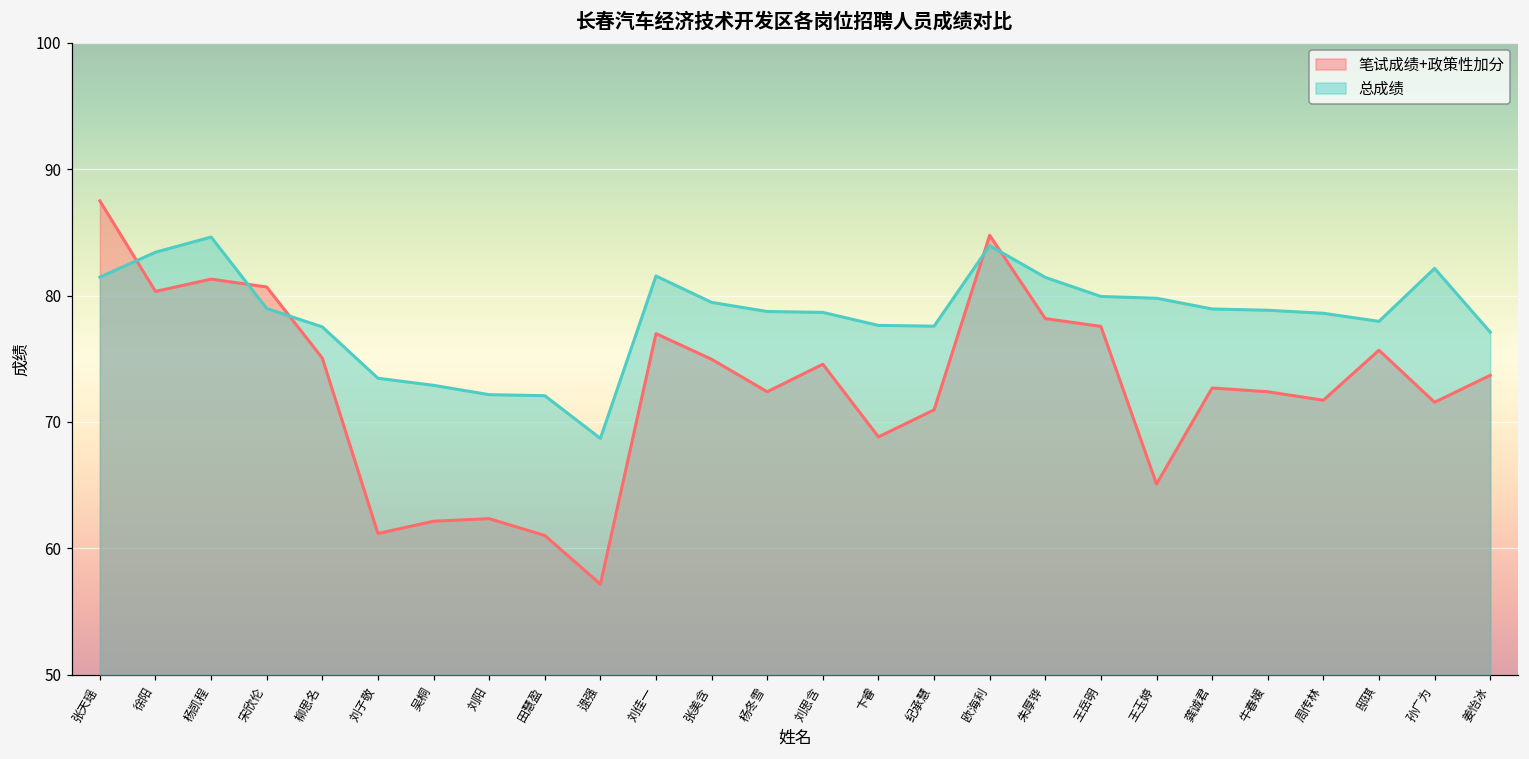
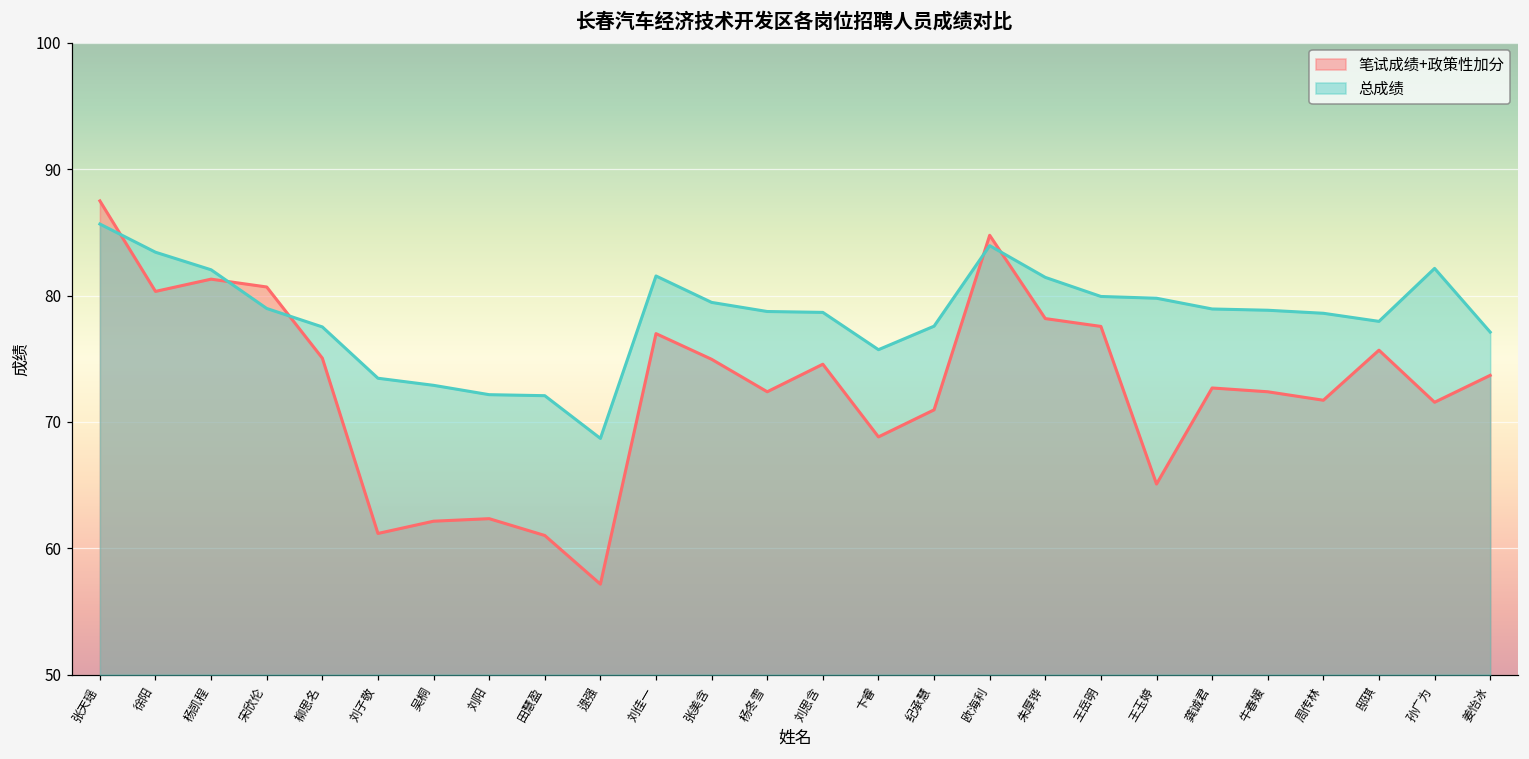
总成绩, 张天瑶: 81.5 -> 85.7
总成绩, 杨凯程: 84.6 -> 82.0
总成绩, 卞睿: 77.6 -> 75.7
